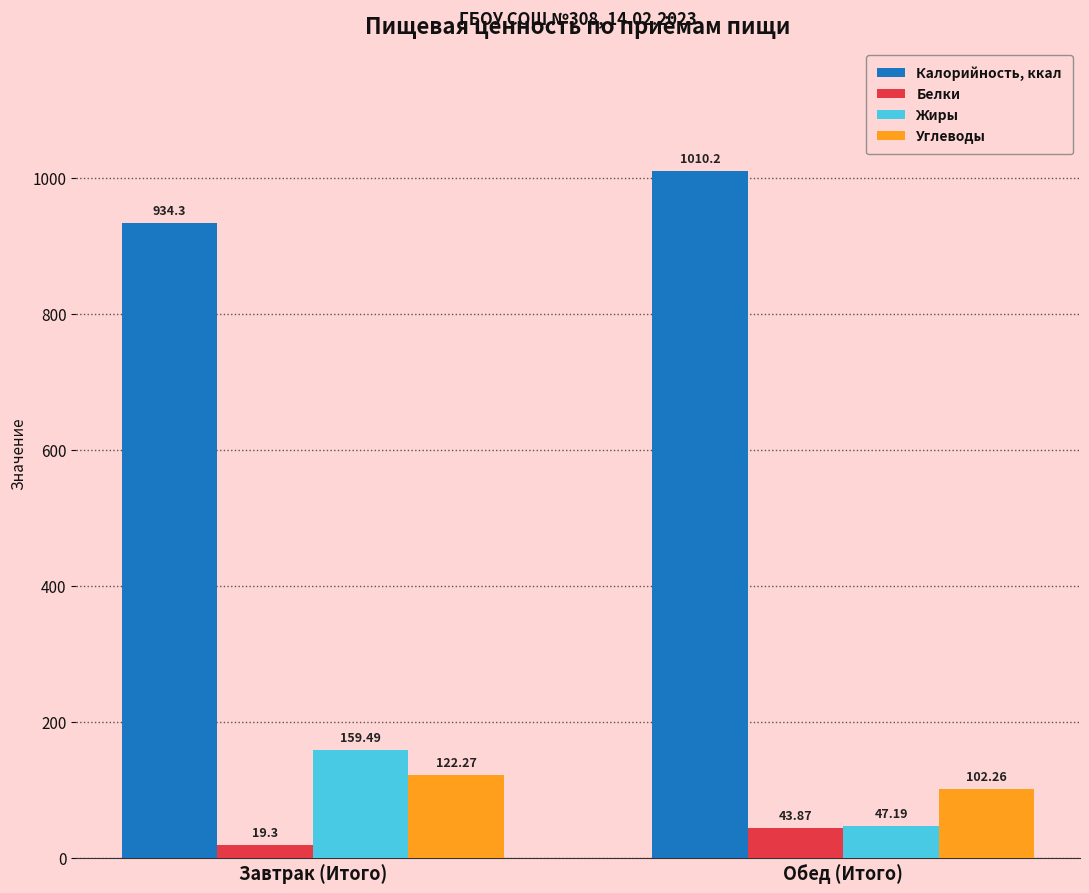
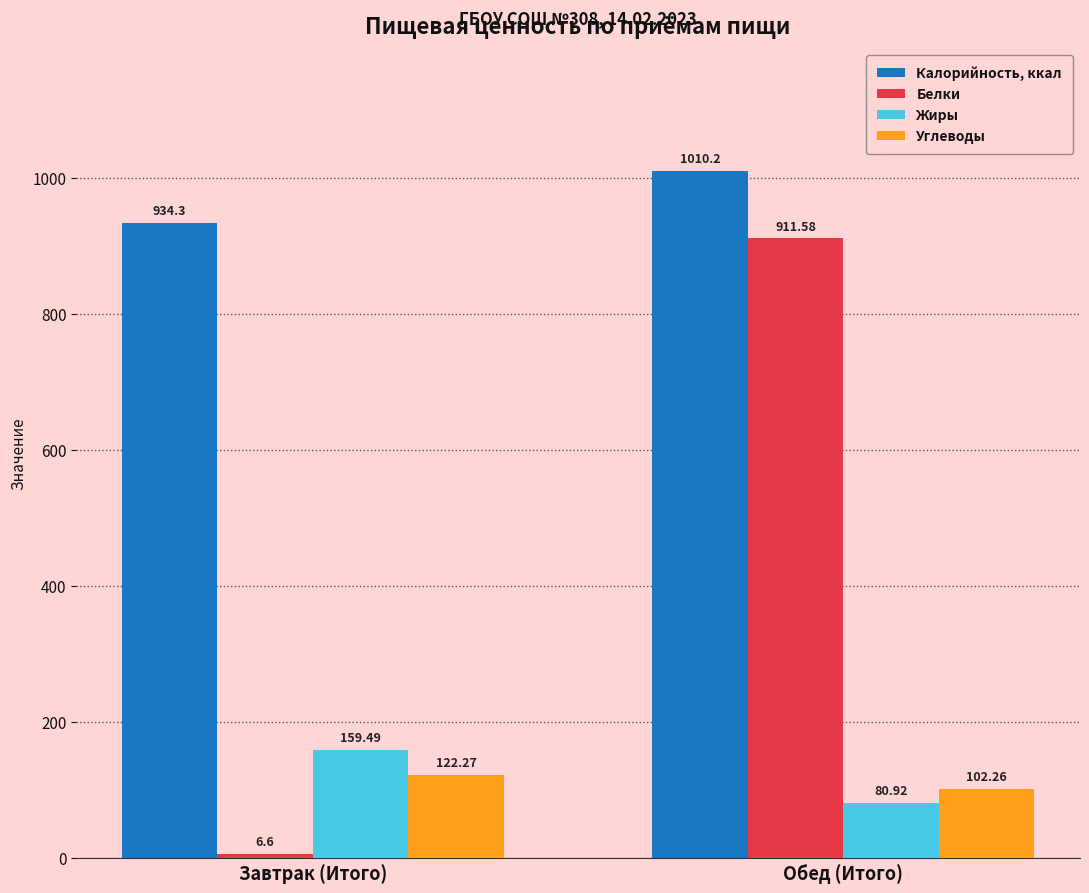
Белки, Завтрак (Итого): 19.3 -> 6.6
Белки, Обед (Итого): 43.87 -> 911.58
Жиры, Обед (Итого): 47.19 -> 80.92
